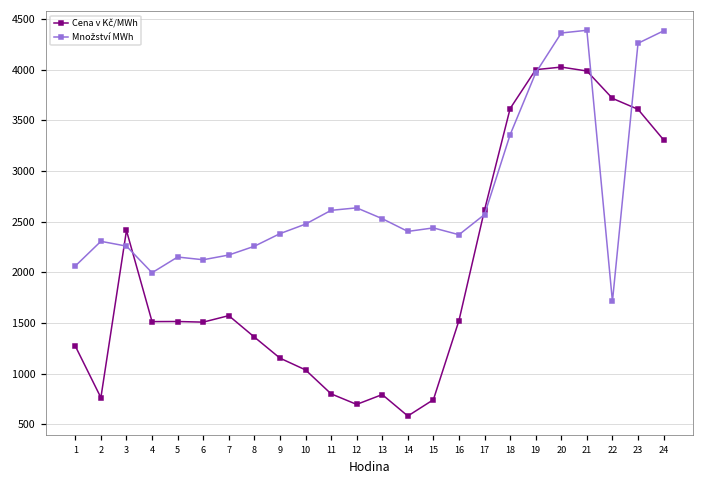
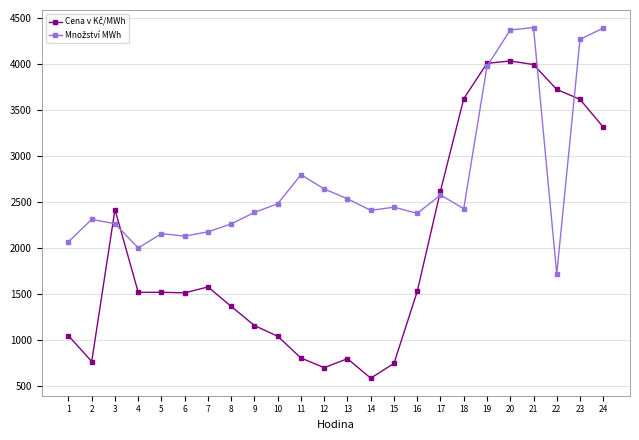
Cena v Kč/MWh, 1: 1300 -> 1000
Množství MWh, 11: 2600 -> 2800
Množství MWh, 18: 3400 -> 2400
